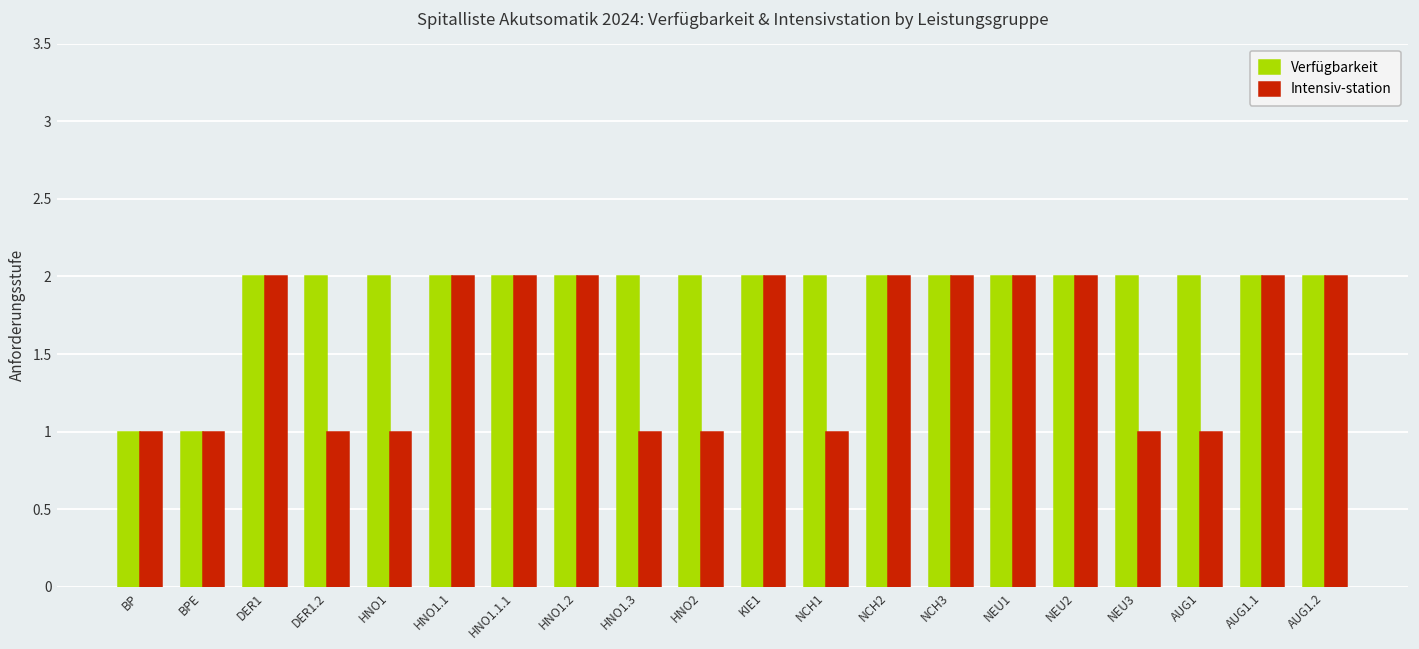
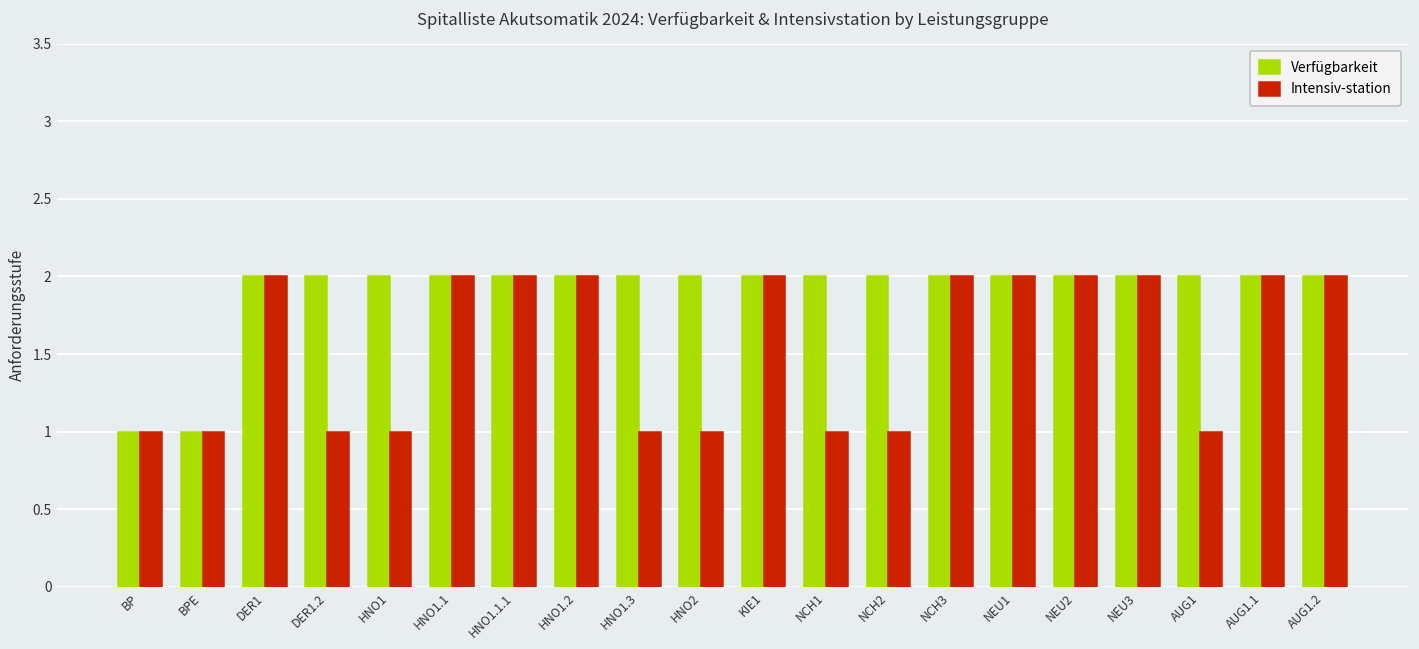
Intensiv-station, NCH2: 2 -> 1
Intensiv-station, NEU3: 1 -> 2
